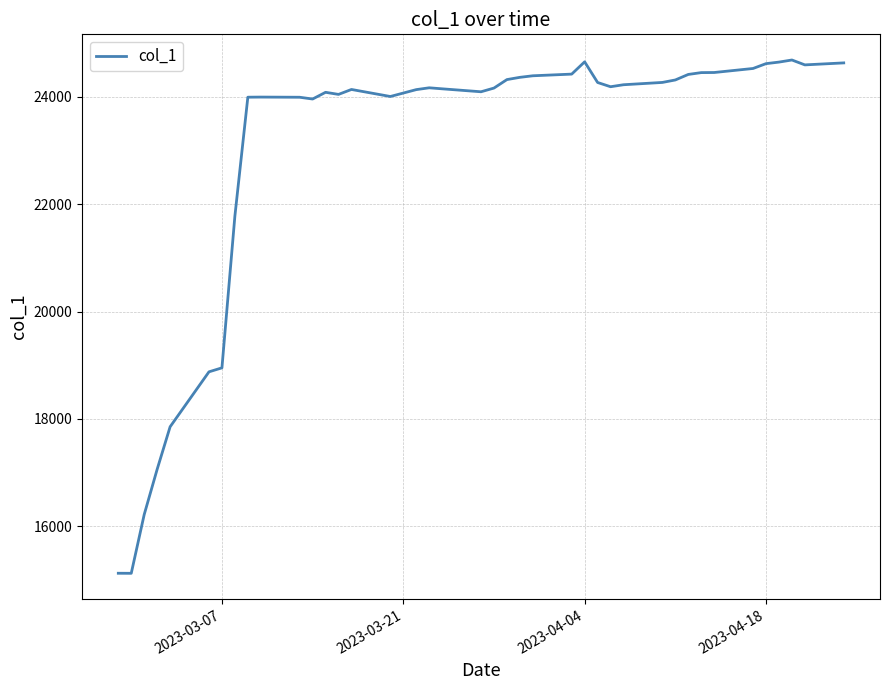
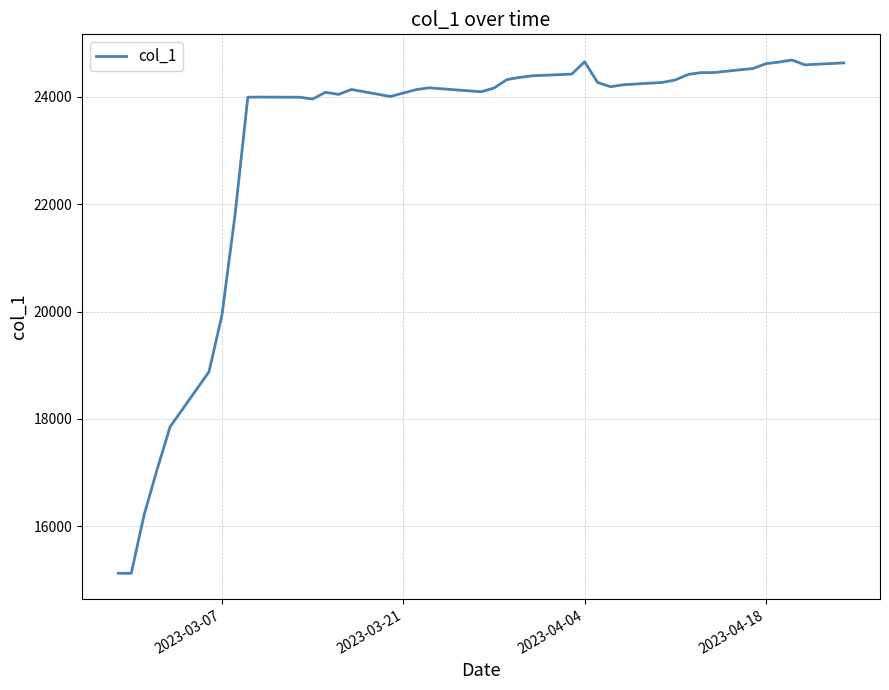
2023-03-07: 19000 -> 19900
